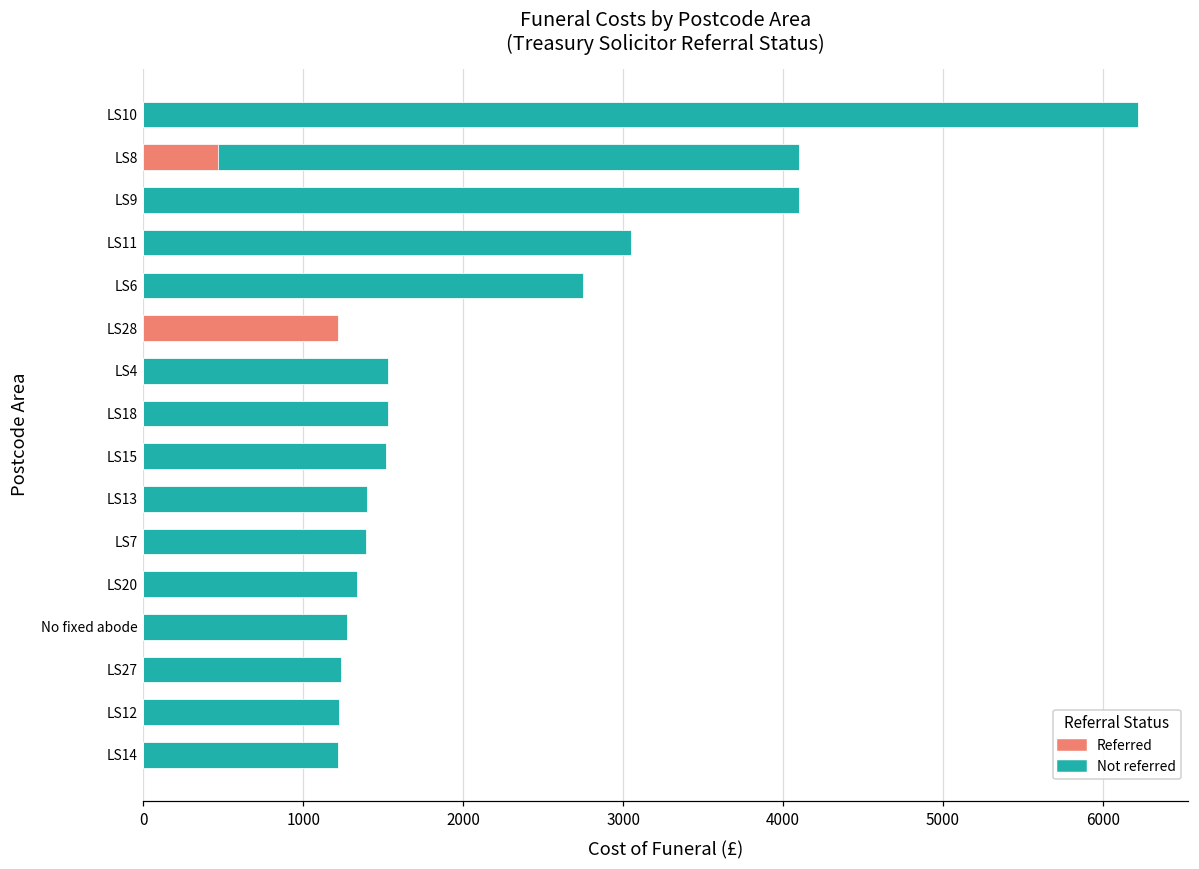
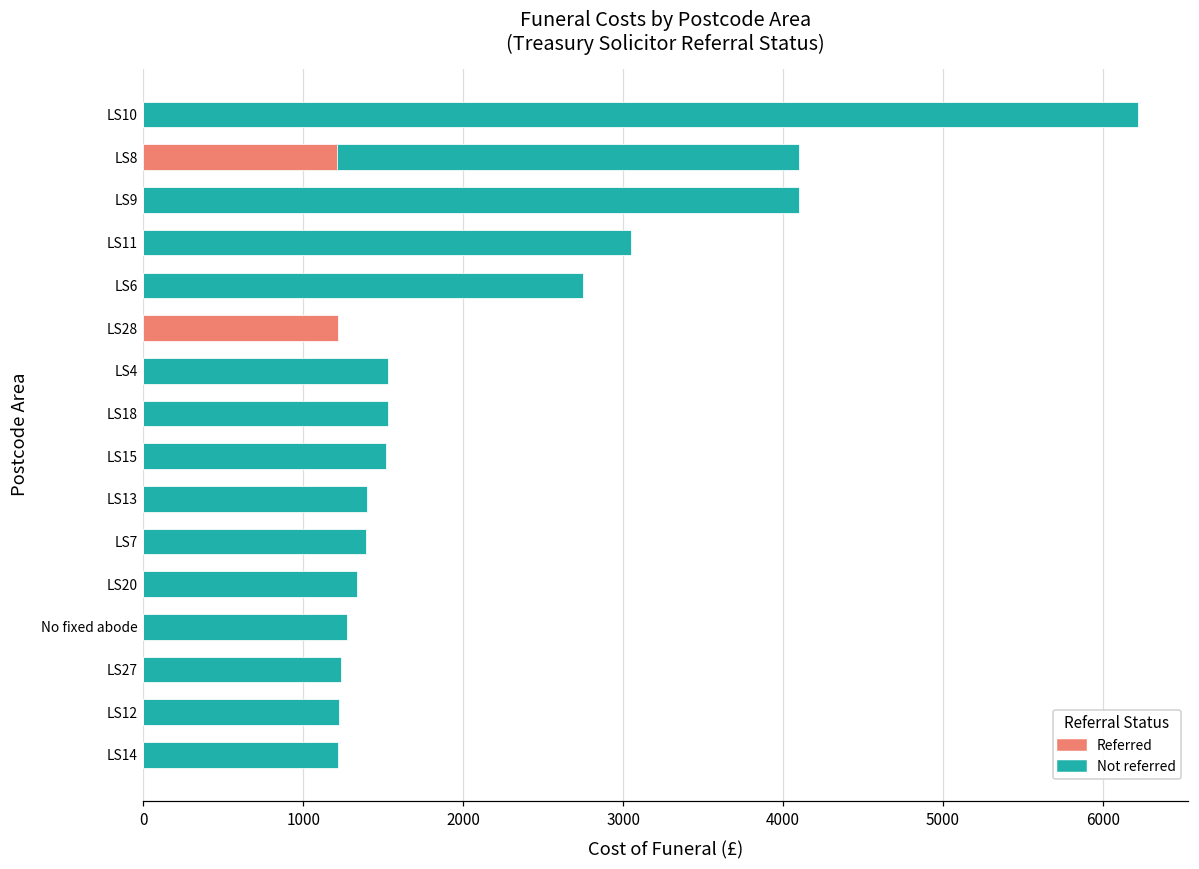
Referred, LS8: 470 -> 1210
